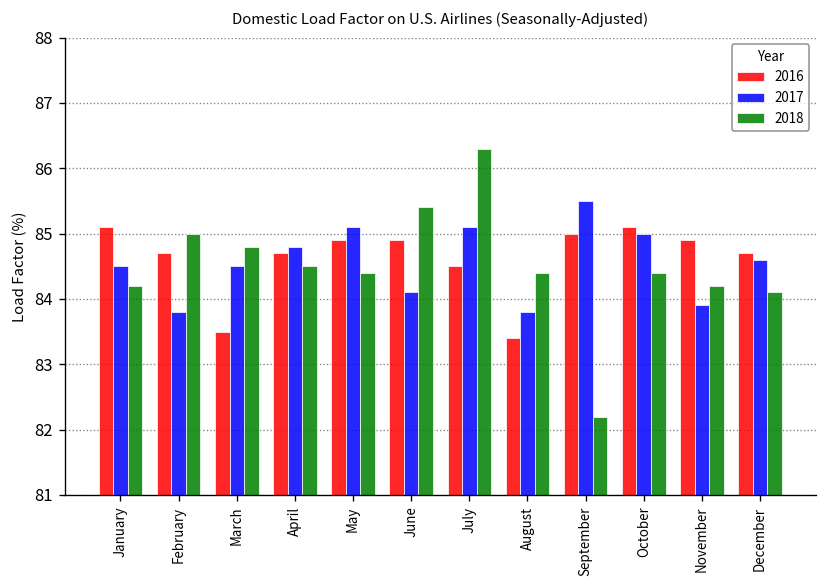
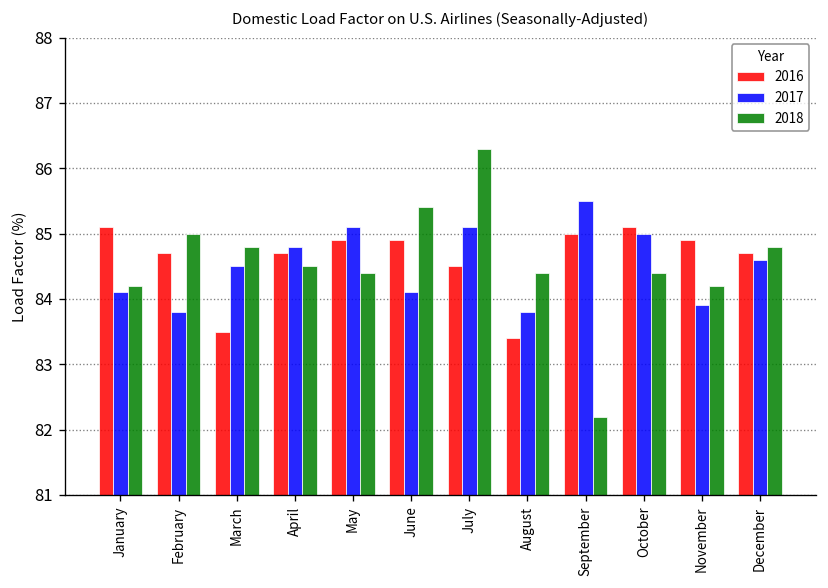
2017, January: 84.5 -> 84.1
2018, December: 84.1 -> 84.8
